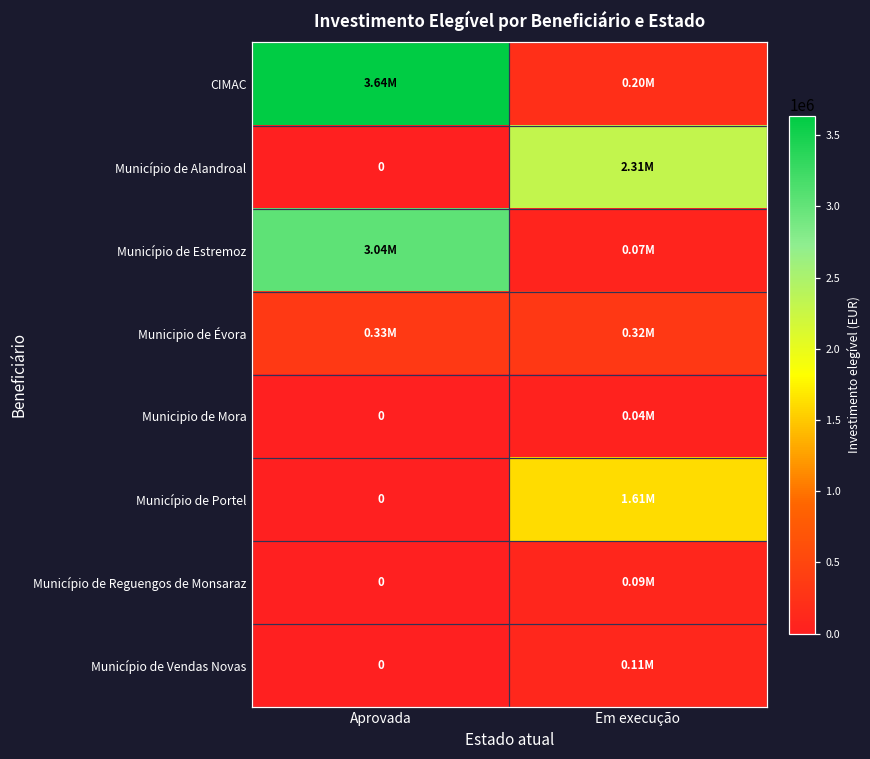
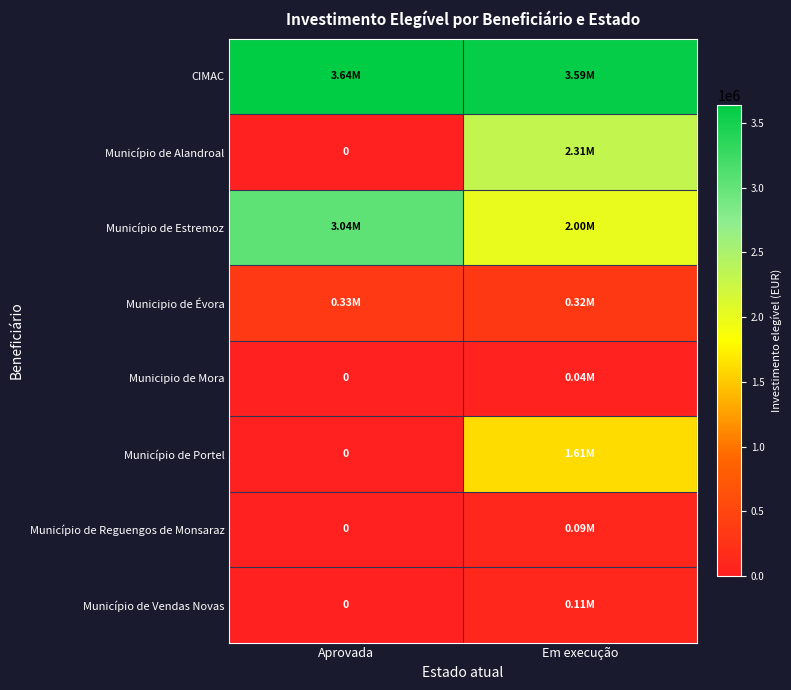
CIMAC, Em execução: 0.20M -> 3.59M
Município de Estremoz, Em execução: 0.07M -> 2.00M
